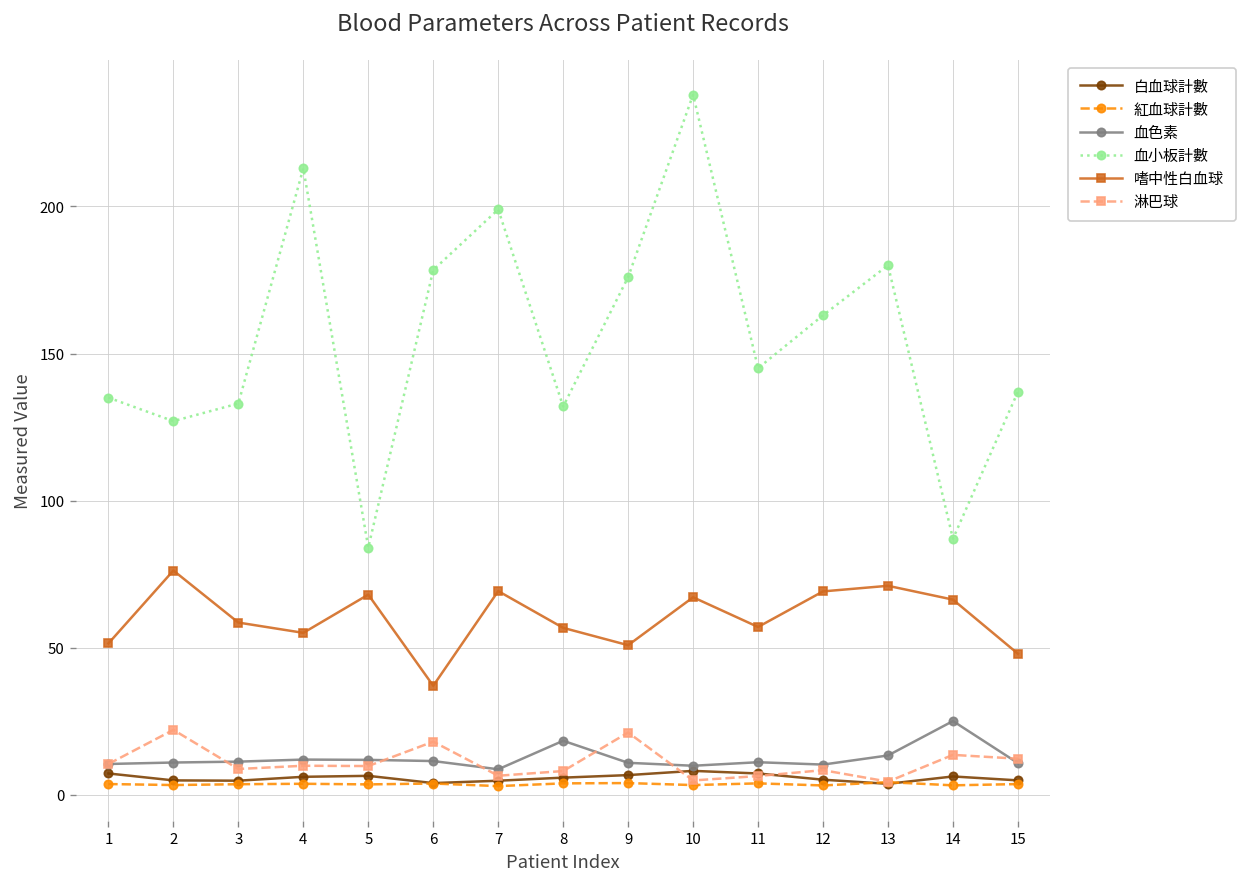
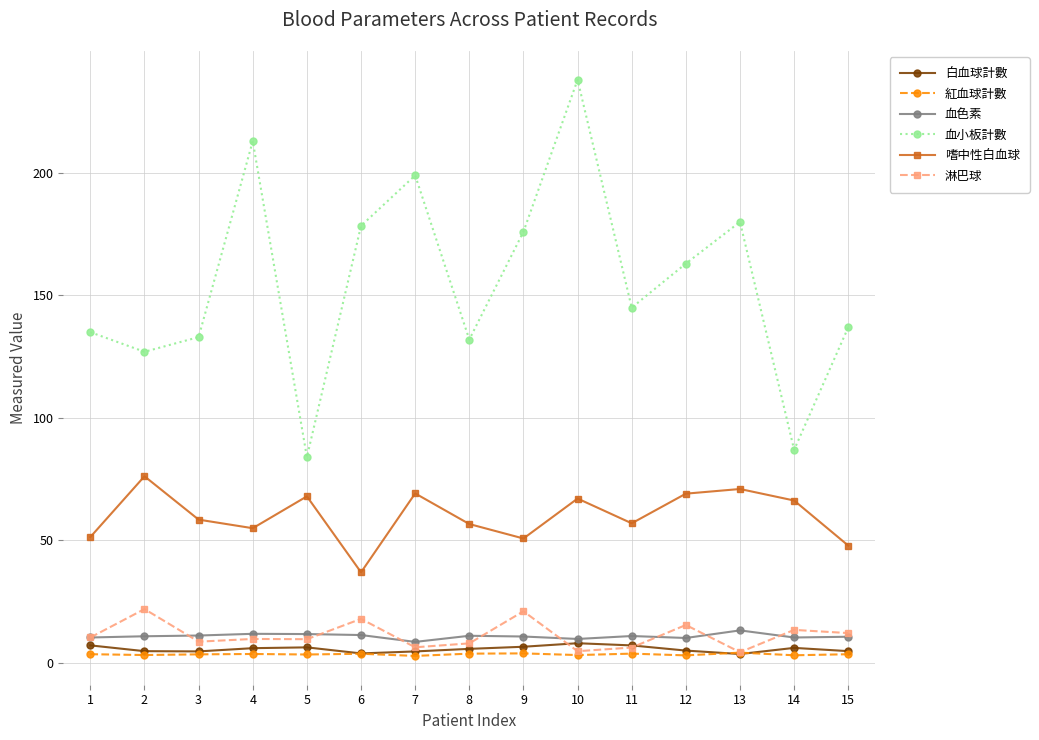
血色素, 8: 18 -> 11
淋巴球, 12: 8 -> 16
血色素, 14: 25 -> 10
